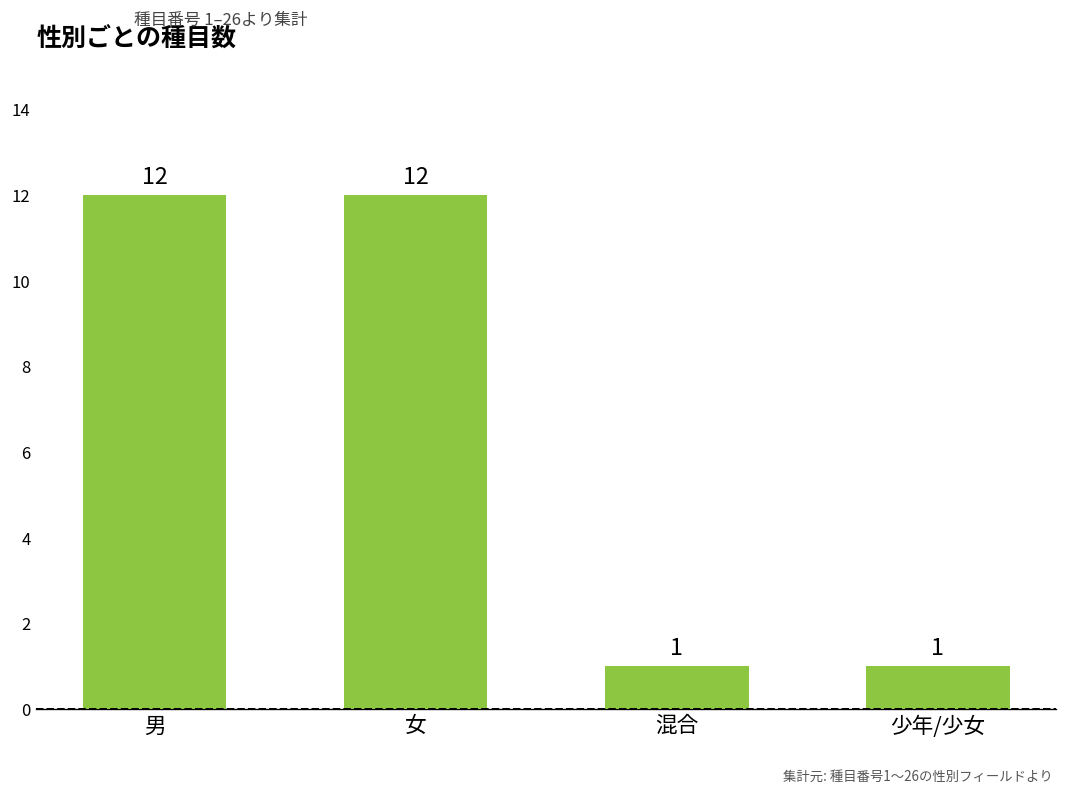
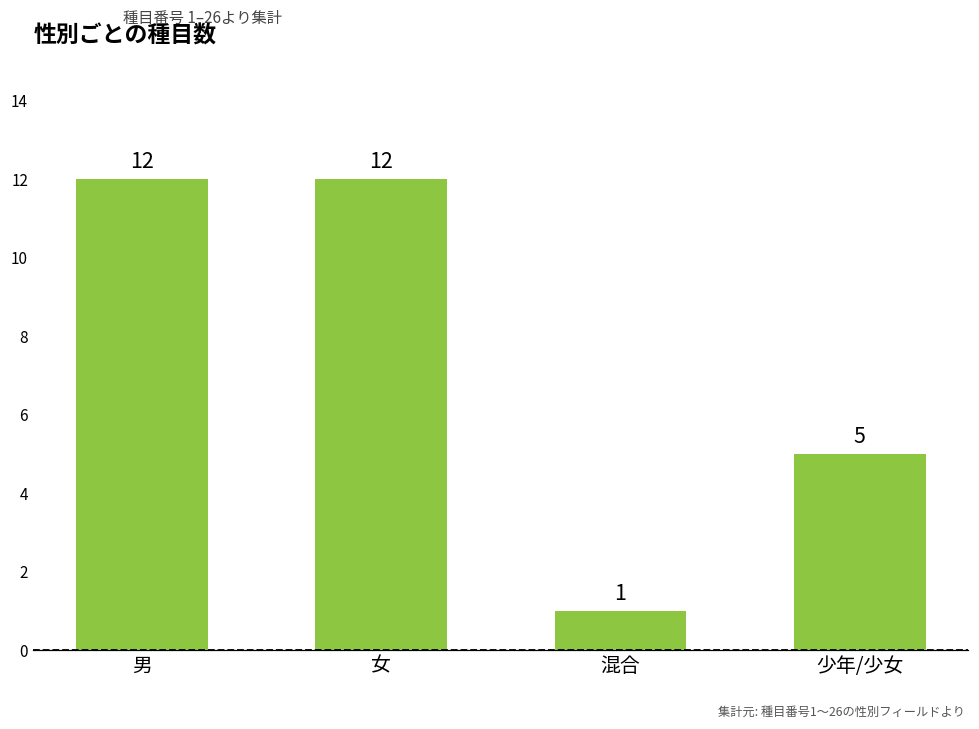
少年/少女: 1 -> 5
